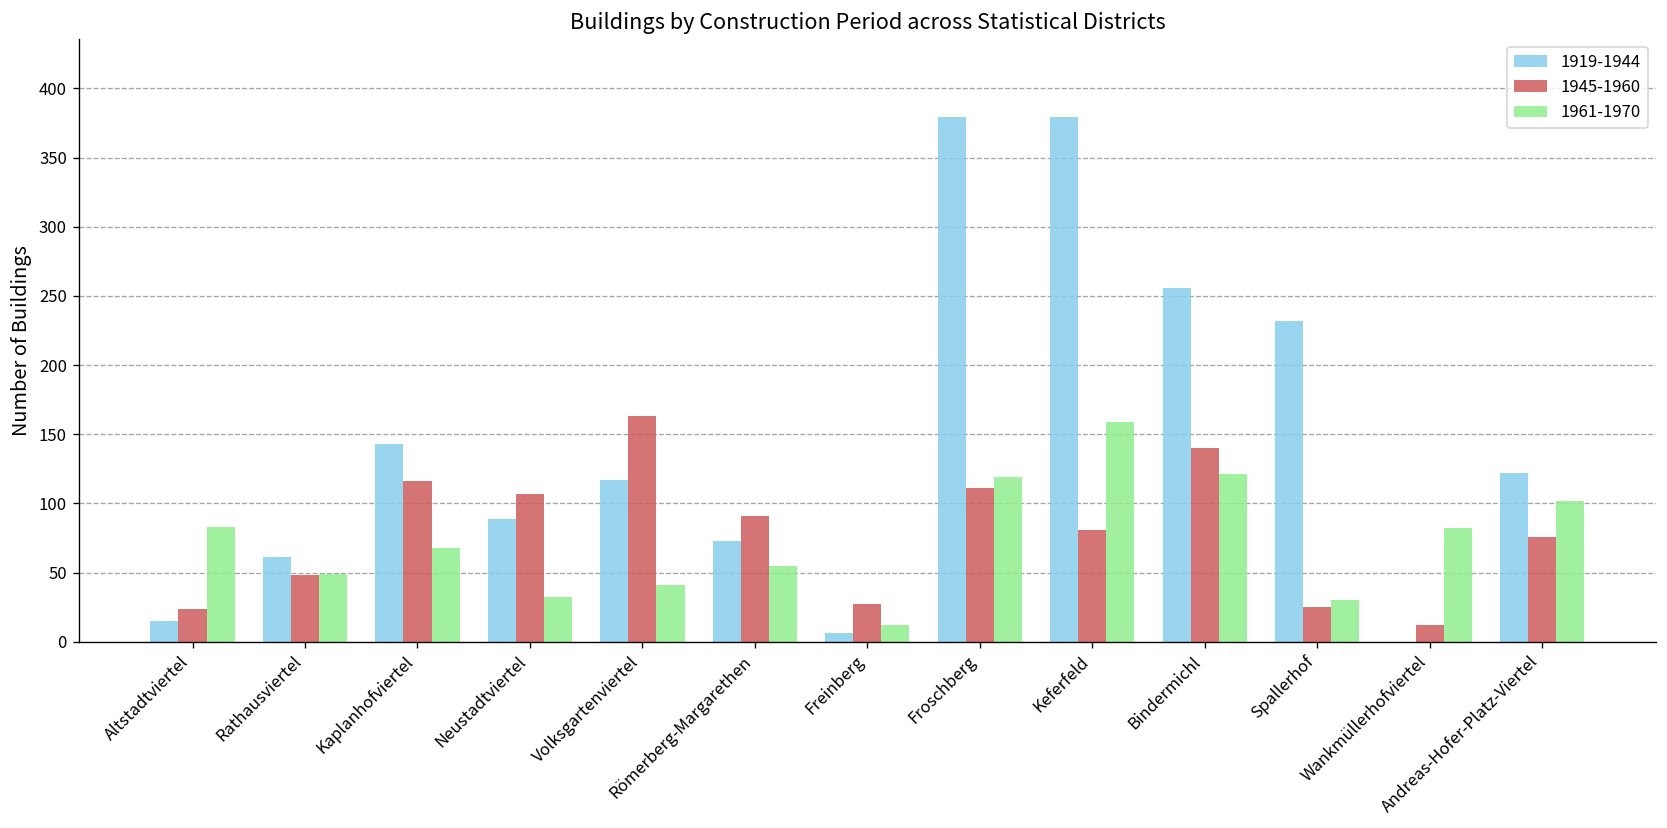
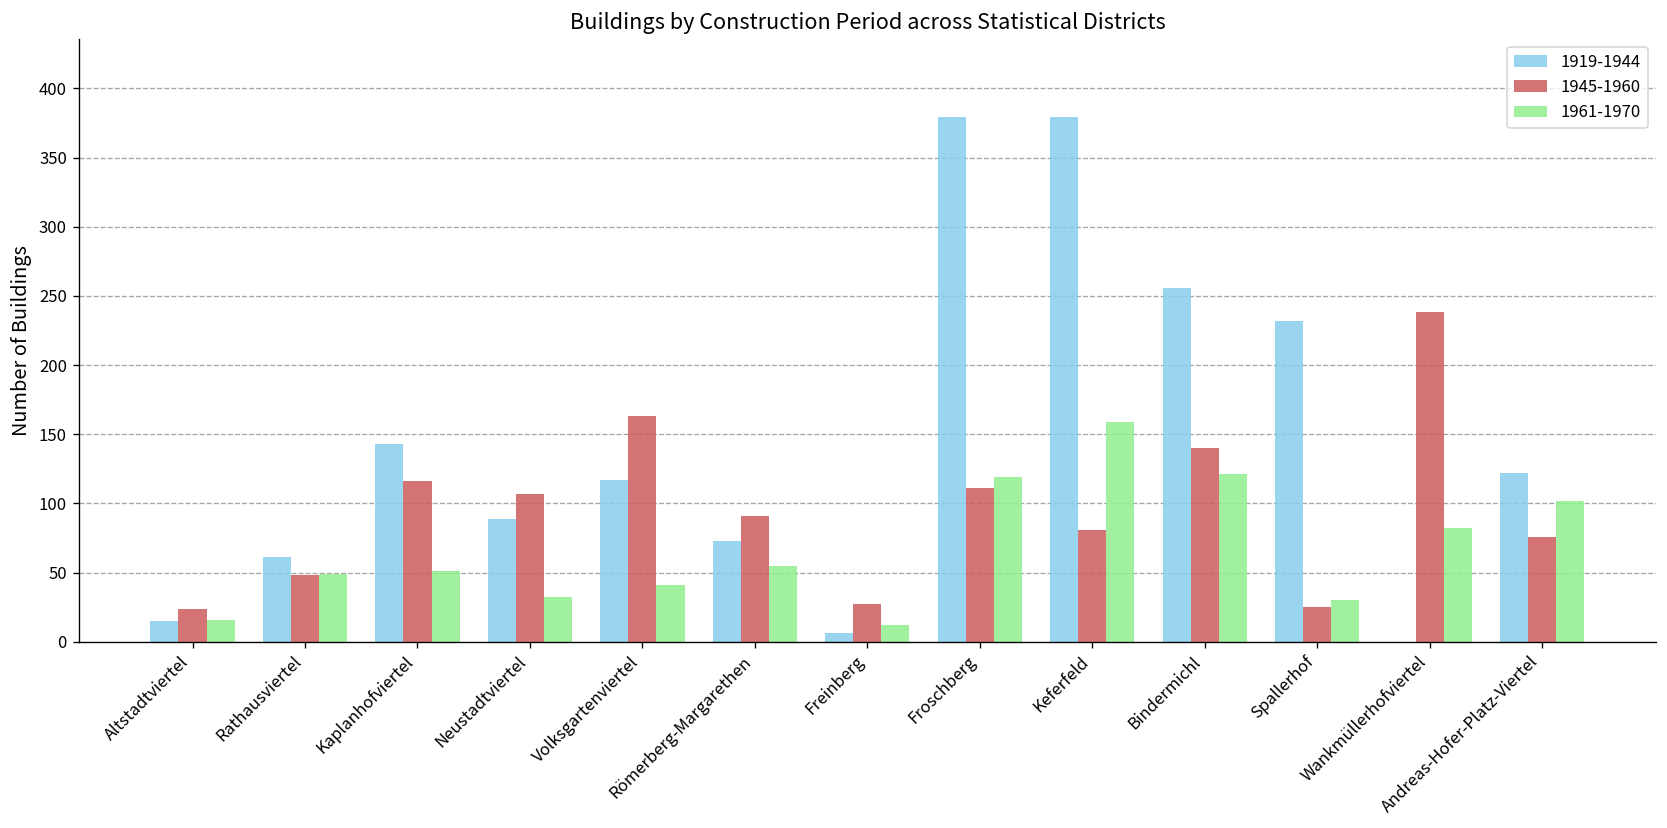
1961-1970, Altstadtviertel: 83 -> 16
1961-1970, Kaplanhofviertel: 68 -> 51
1945-1960, Wankmüllerhofviertel: 12 -> 238
